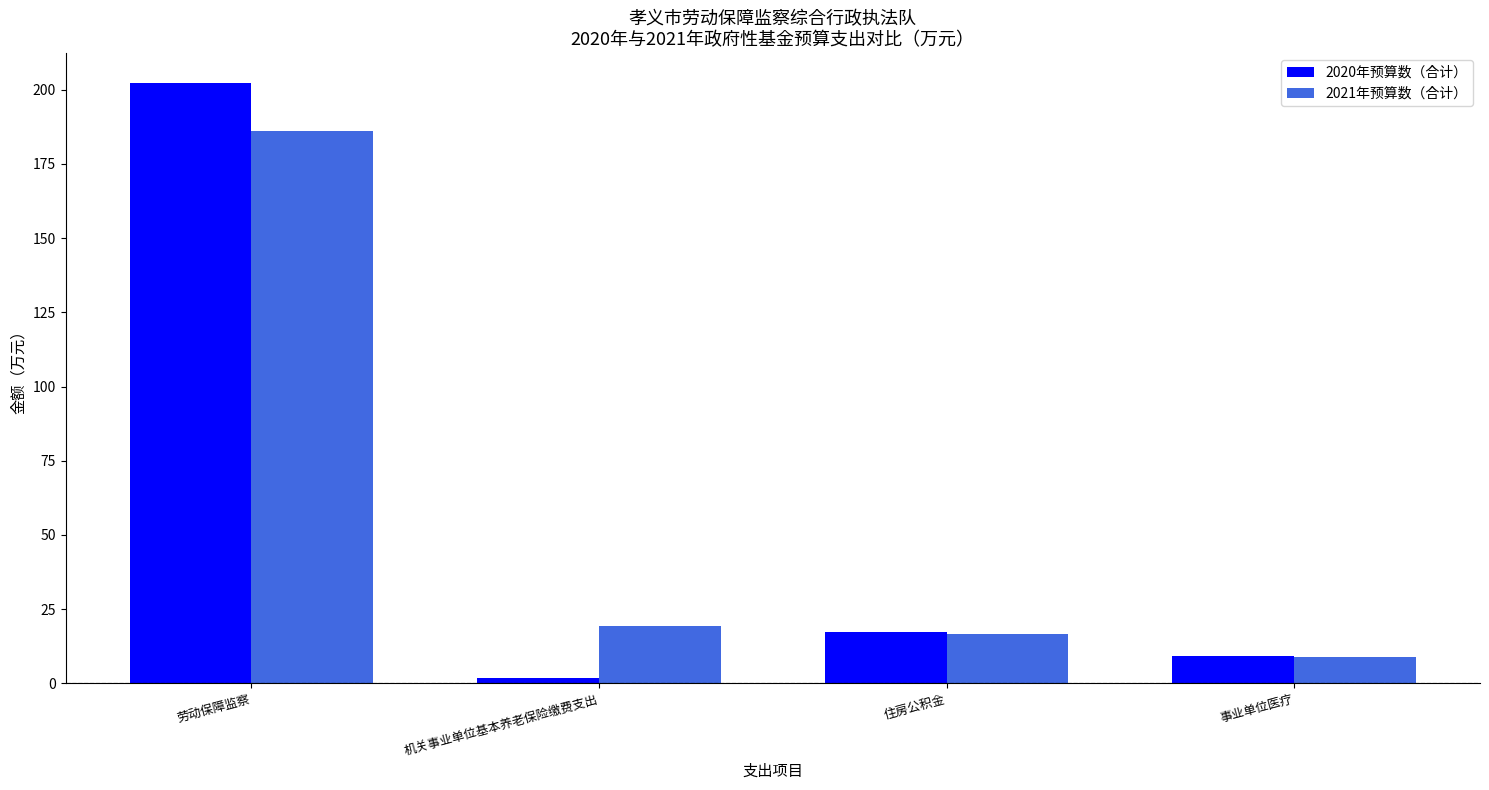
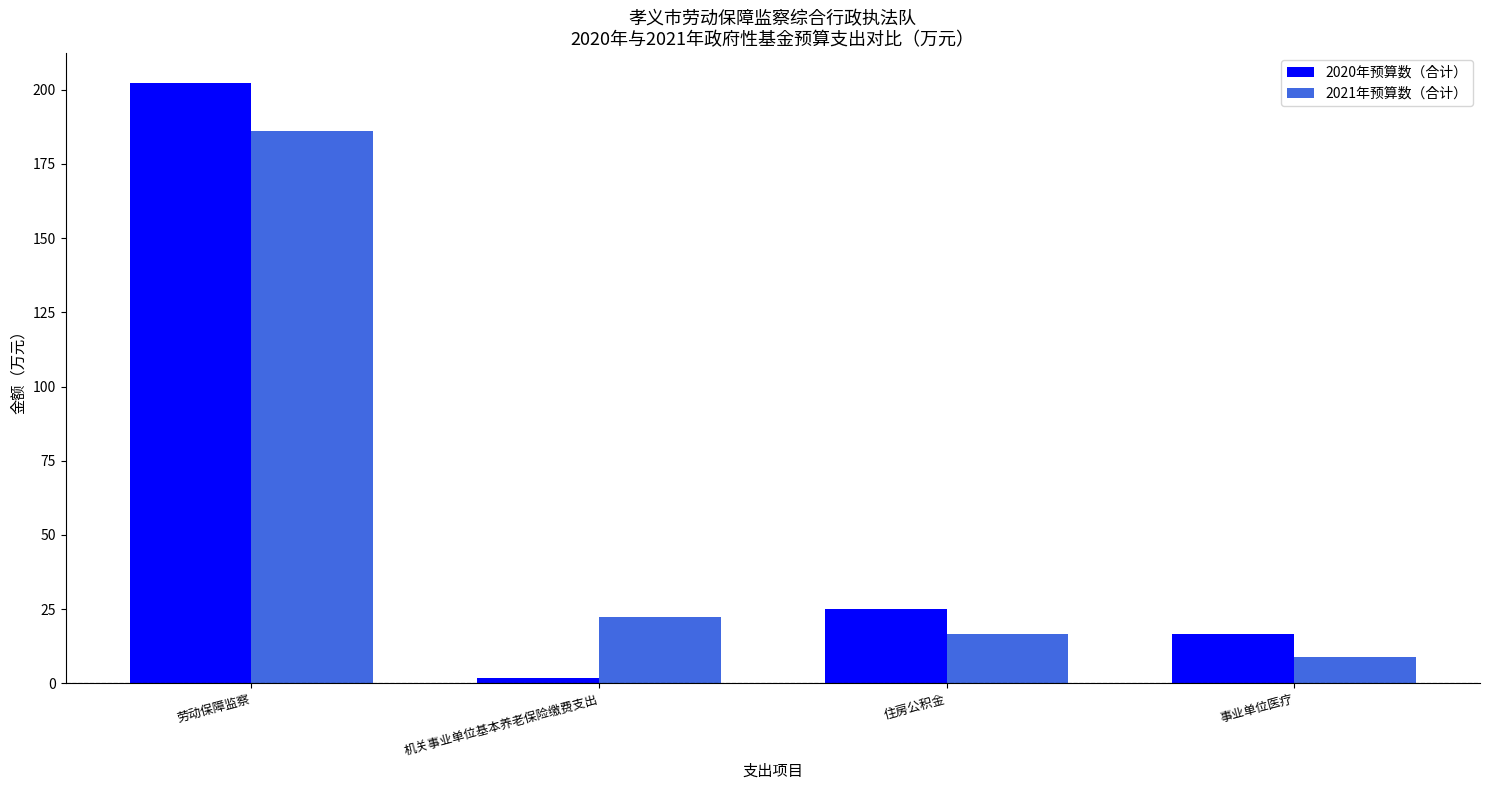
2021年预算数（合计）, 机关事业单位基本养老保险缴费支出: 19 -> 22
2020年预算数（合计）, 住房公积金: 17 -> 25
2020年预算数（合计）, 事业单位医疗: 9 -> 17
